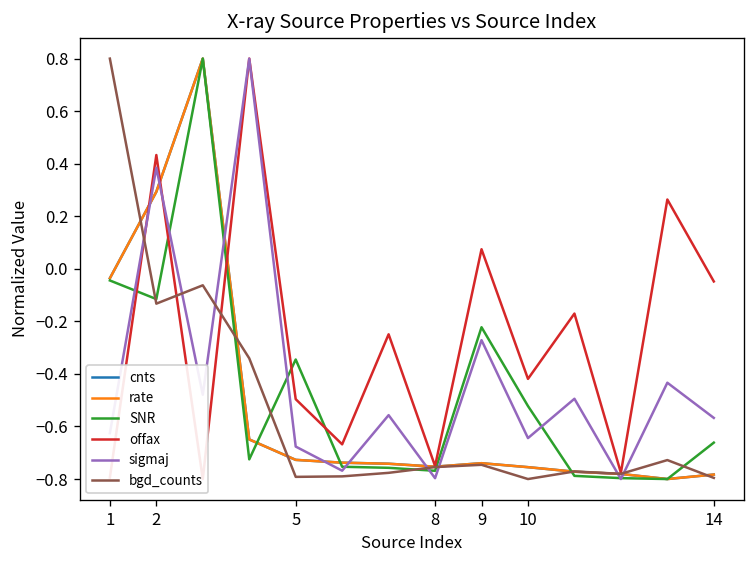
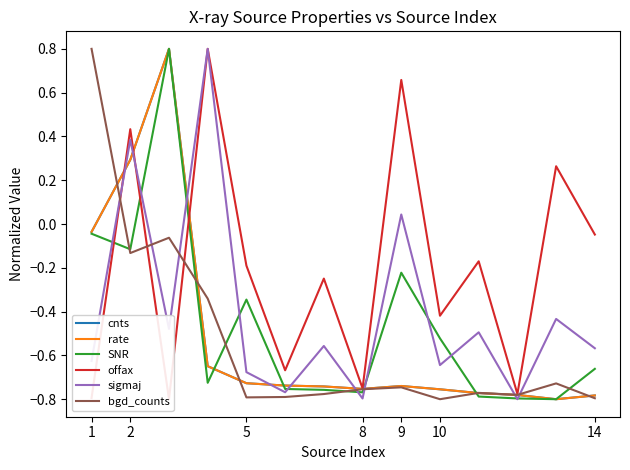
offax, 5: -0.50 -> -0.19
offax, 9: 0.07 -> 0.66
sigmaj, 9: -0.27 -> 0.04
